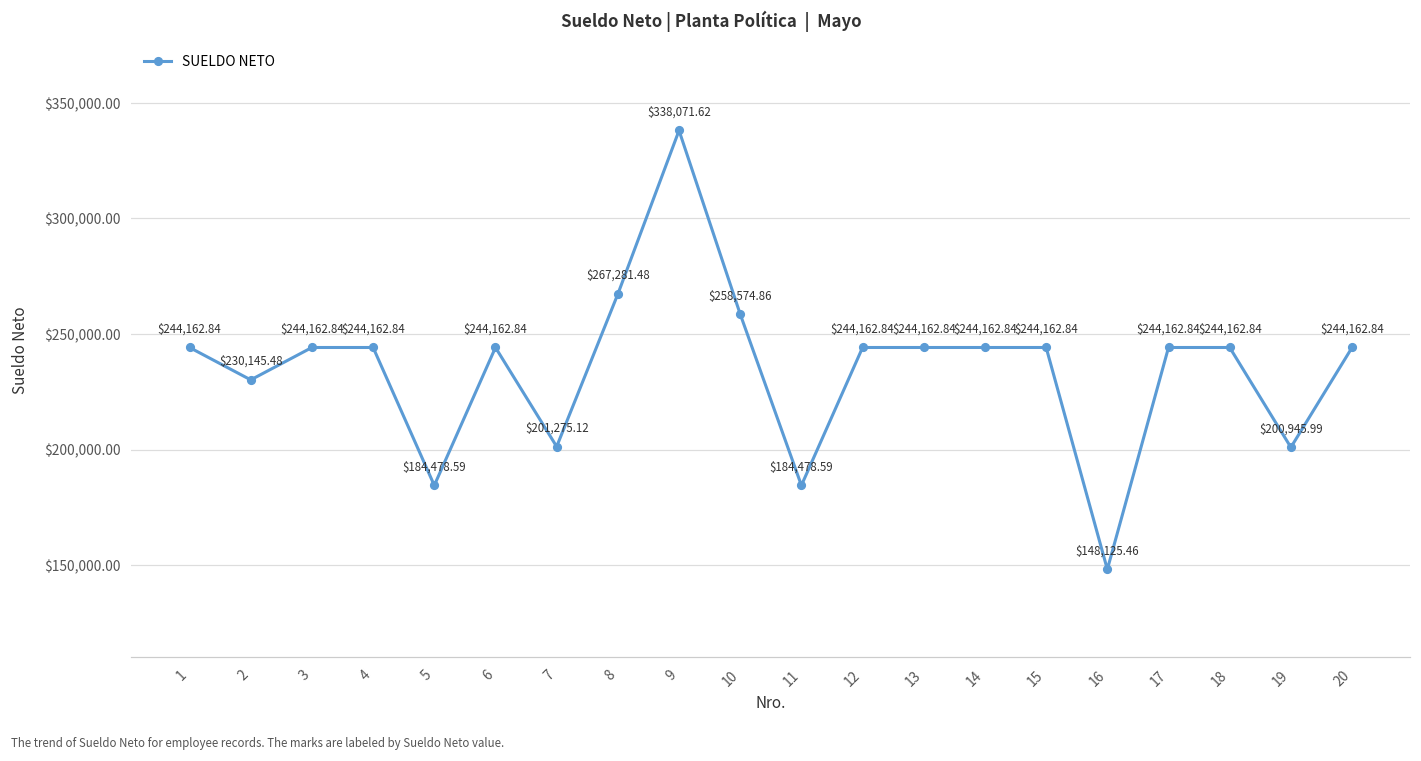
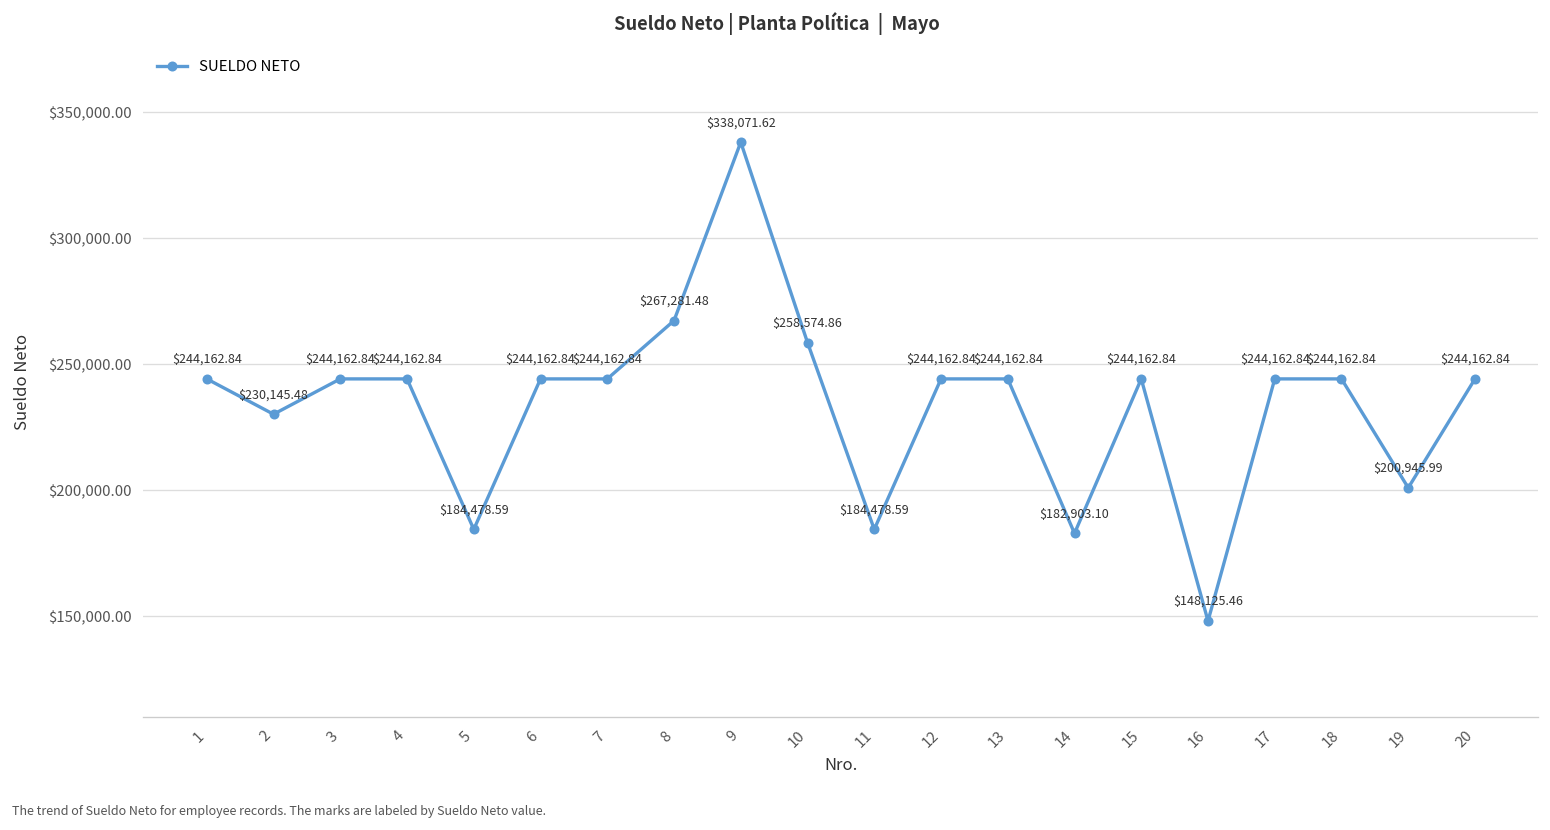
7: $201,275.12 -> $244,162.84
14: $244,162.84 -> $182,903.10
